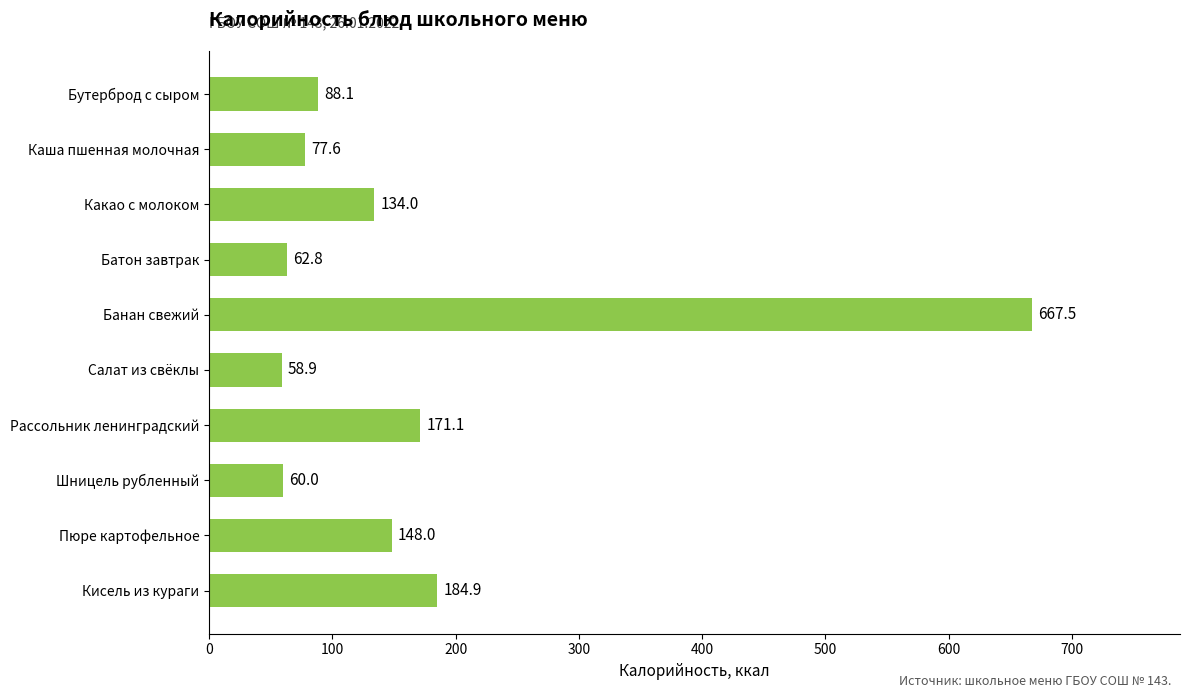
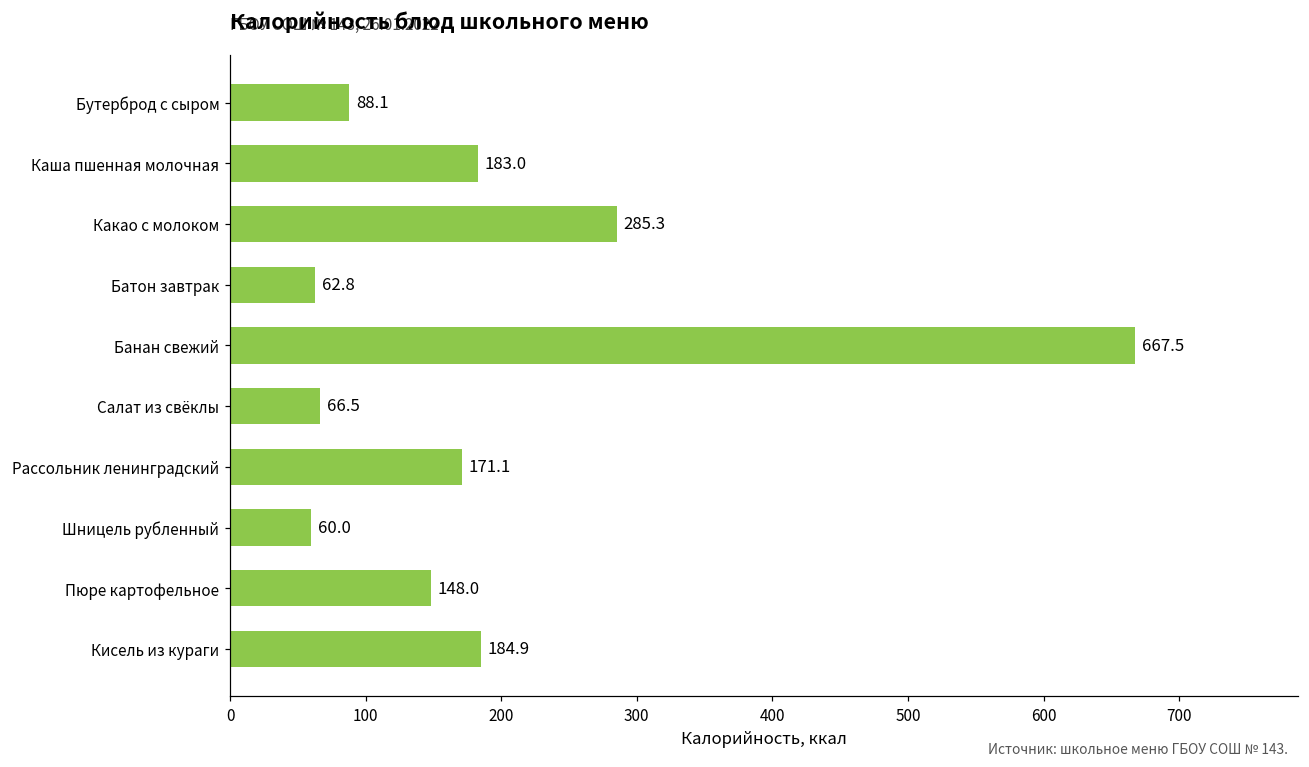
Каша пшенная молочная: 77.6 -> 183.0
Какао с молоком: 134.0 -> 285.3
Салат из свёклы: 58.9 -> 66.5
